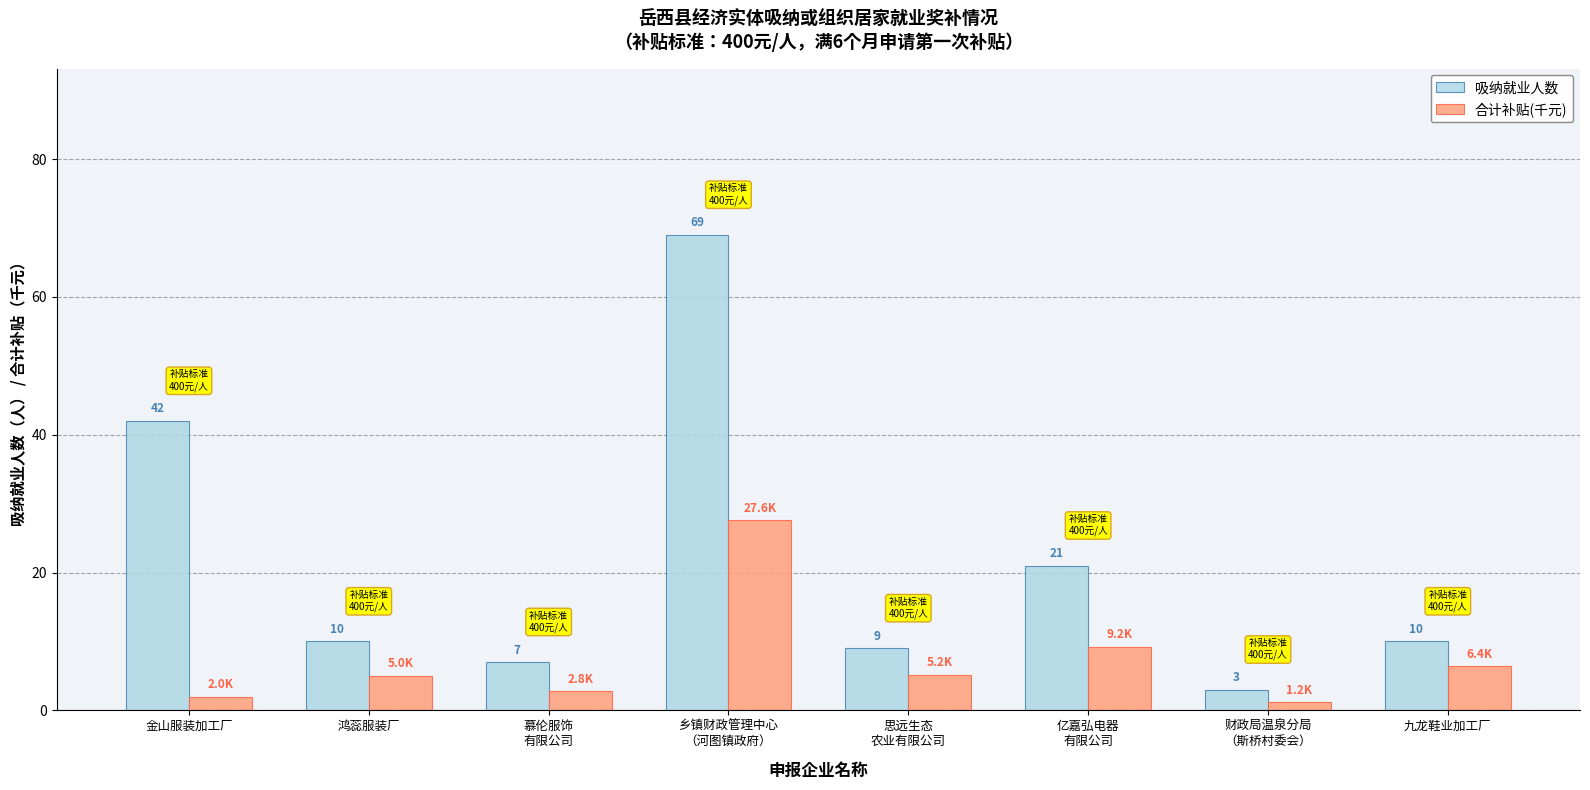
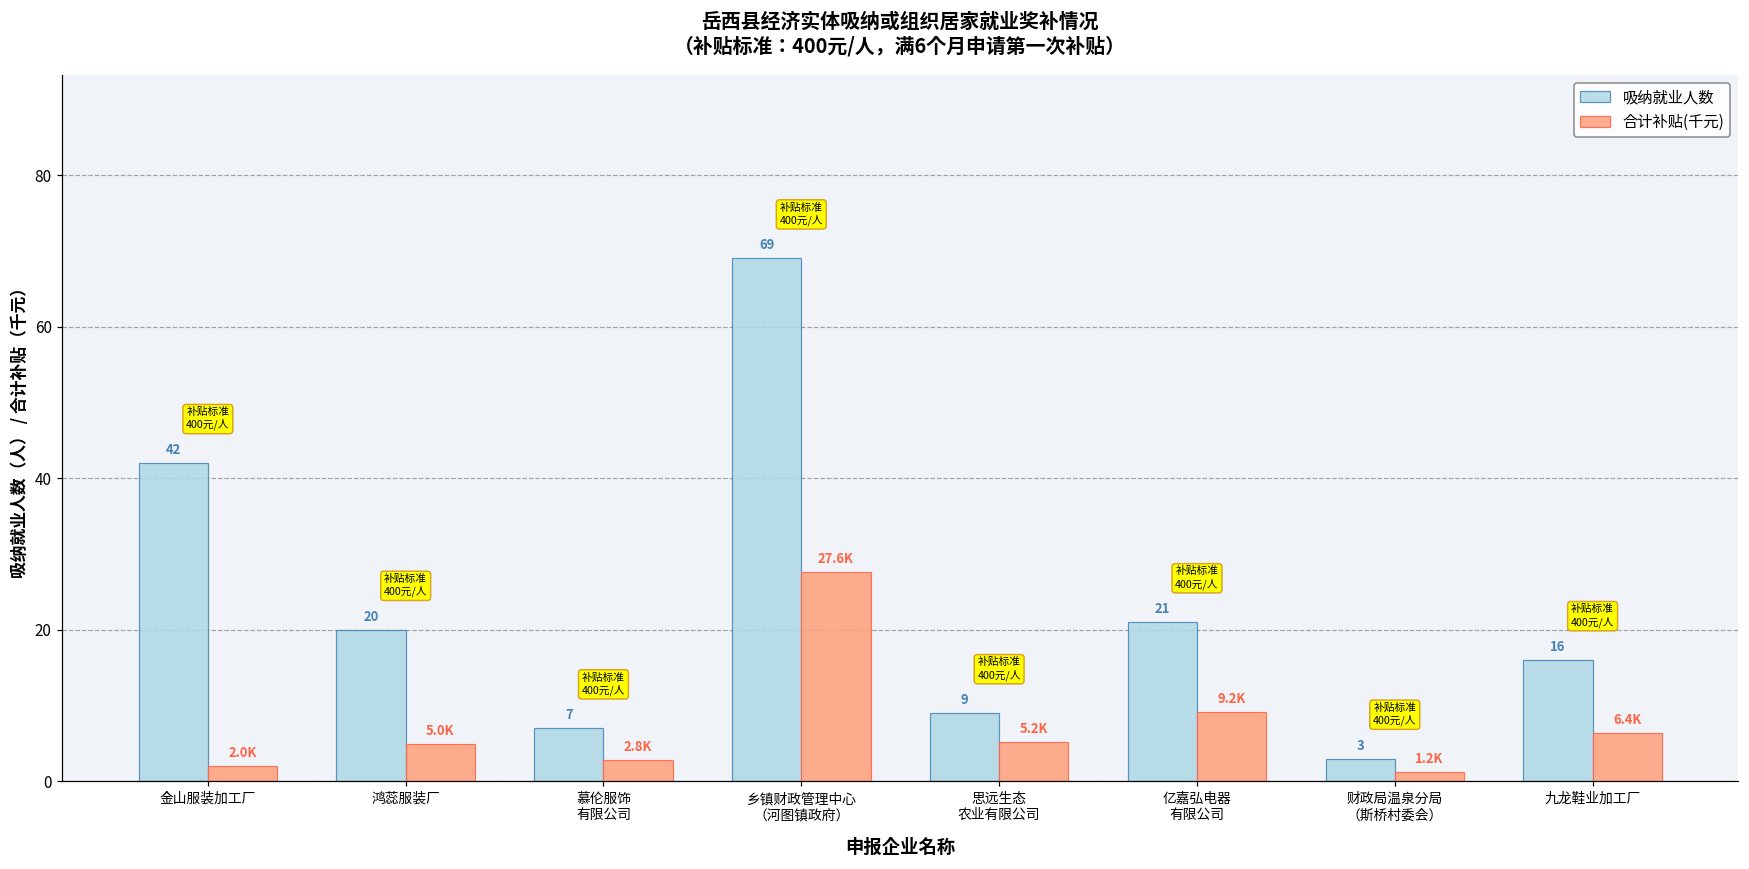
吸纳就业人数, 鸿蕊服装厂: 10 -> 20
吸纳就业人数, 九龙鞋业加工厂: 10 -> 16
